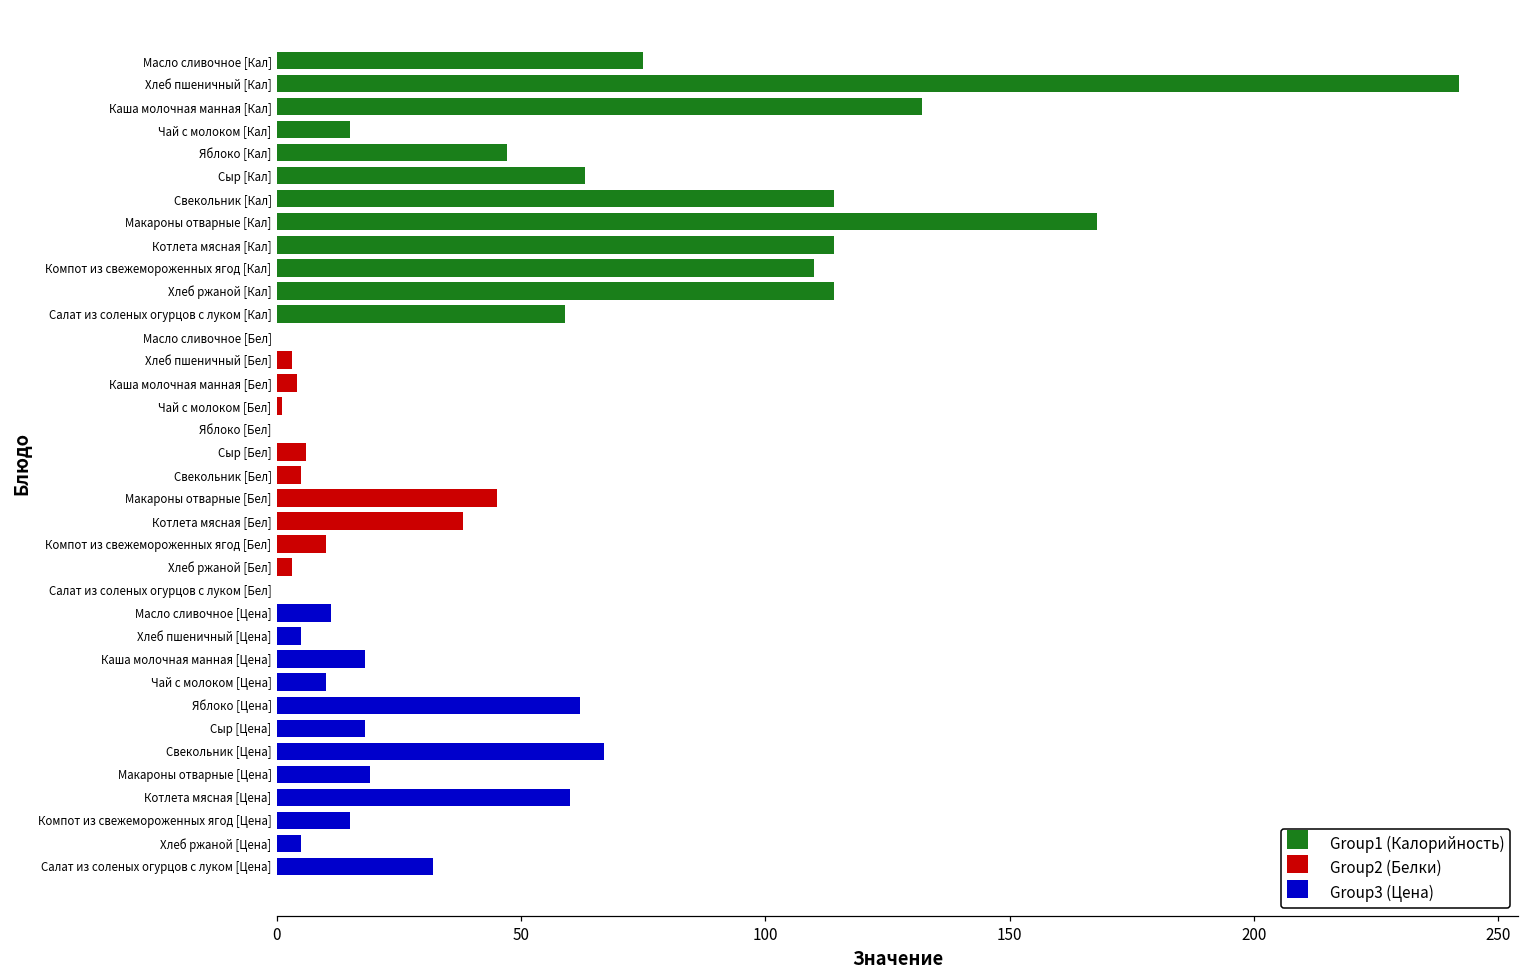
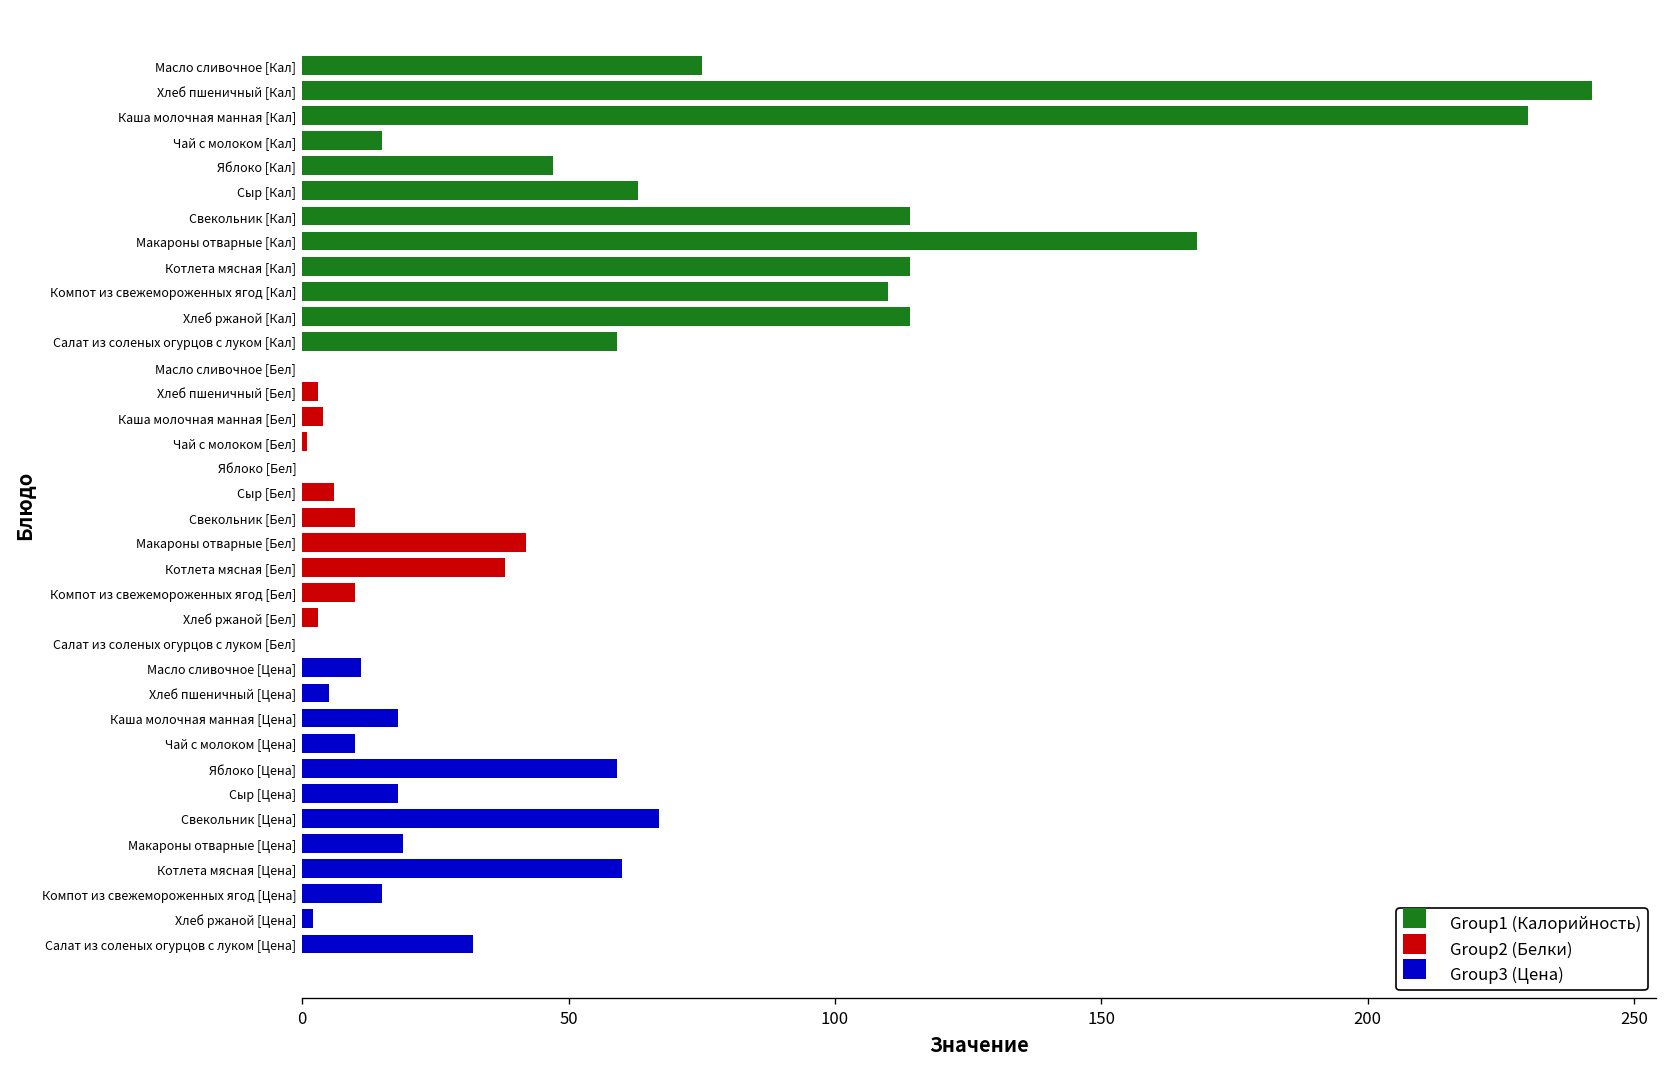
Group1 (Калорийность), Каша молочная манная [Кал]: 132 -> 230
Group2 (Белки), Свекольник [Бел]: 5 -> 10
Group2 (Белки), Макароны отварные [Бел]: 45 -> 42
Group3 (Цена), Яблоко [Цена]: 62 -> 59
Group3 (Цена), Хлеб ржаной [Цена]: 5 -> 2
